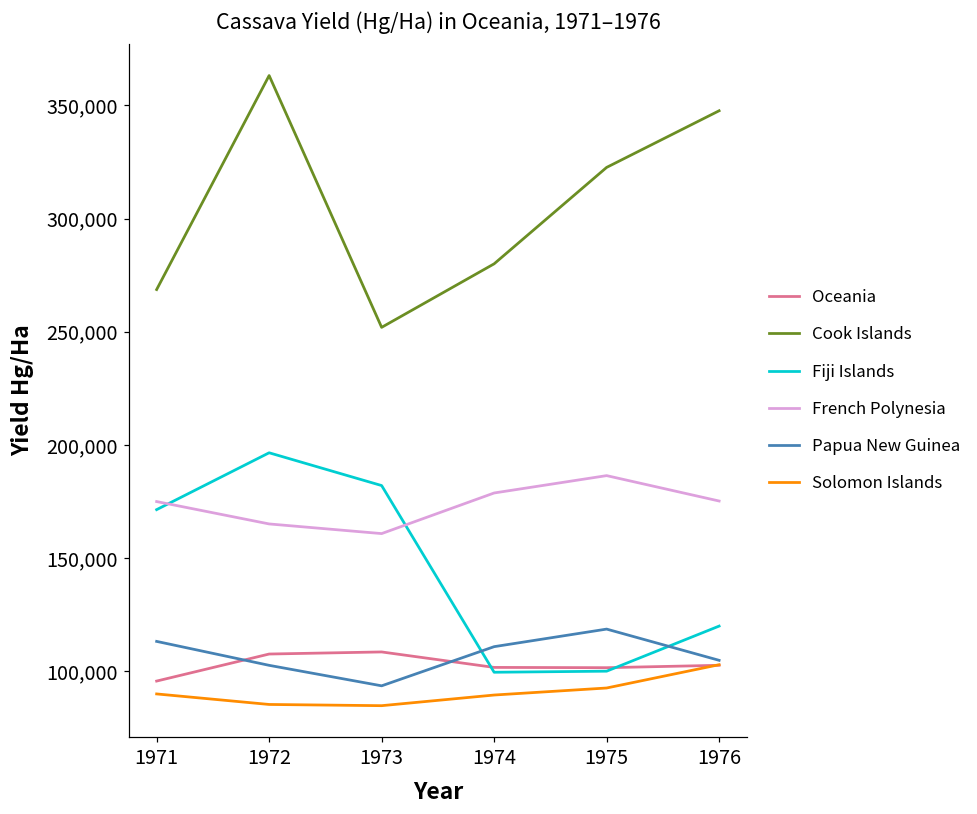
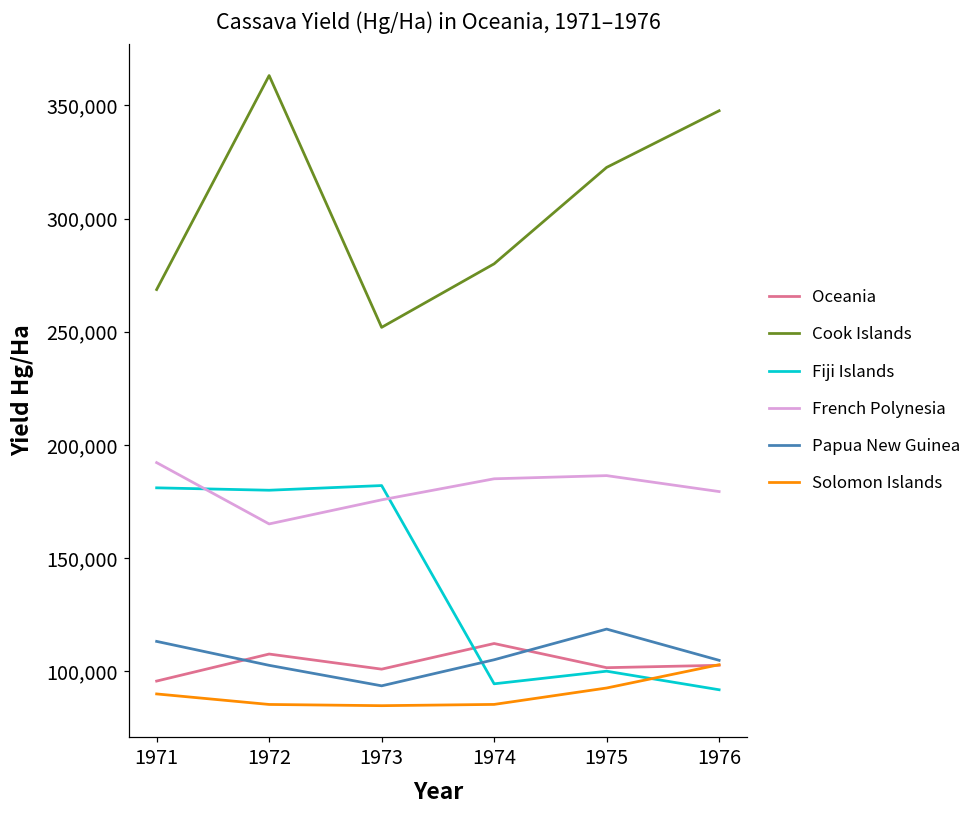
Fiji Islands, 1971: 171,000 -> 181,000
French Polynesia, 1971: 175,000 -> 192,000
Fiji Islands, 1972: 197,000 -> 180,000
Oceania, 1973: 109,000 -> 101,000
French Polynesia, 1973: 161,000 -> 176,000
Oceania, 1974: 102,000 -> 112,000
Fiji Islands, 1974: 100,000 -> 95,000
French Polynesia, 1974: 179,000 -> 185,000
Papua New Guinea, 1974: 111,000 -> 105,000
Solomon Islands, 1974: 90,000 -> 85,000
Fiji Islands, 1976: 120,000 -> 92,000
French Polynesia, 1976: 175,000 -> 179,000
